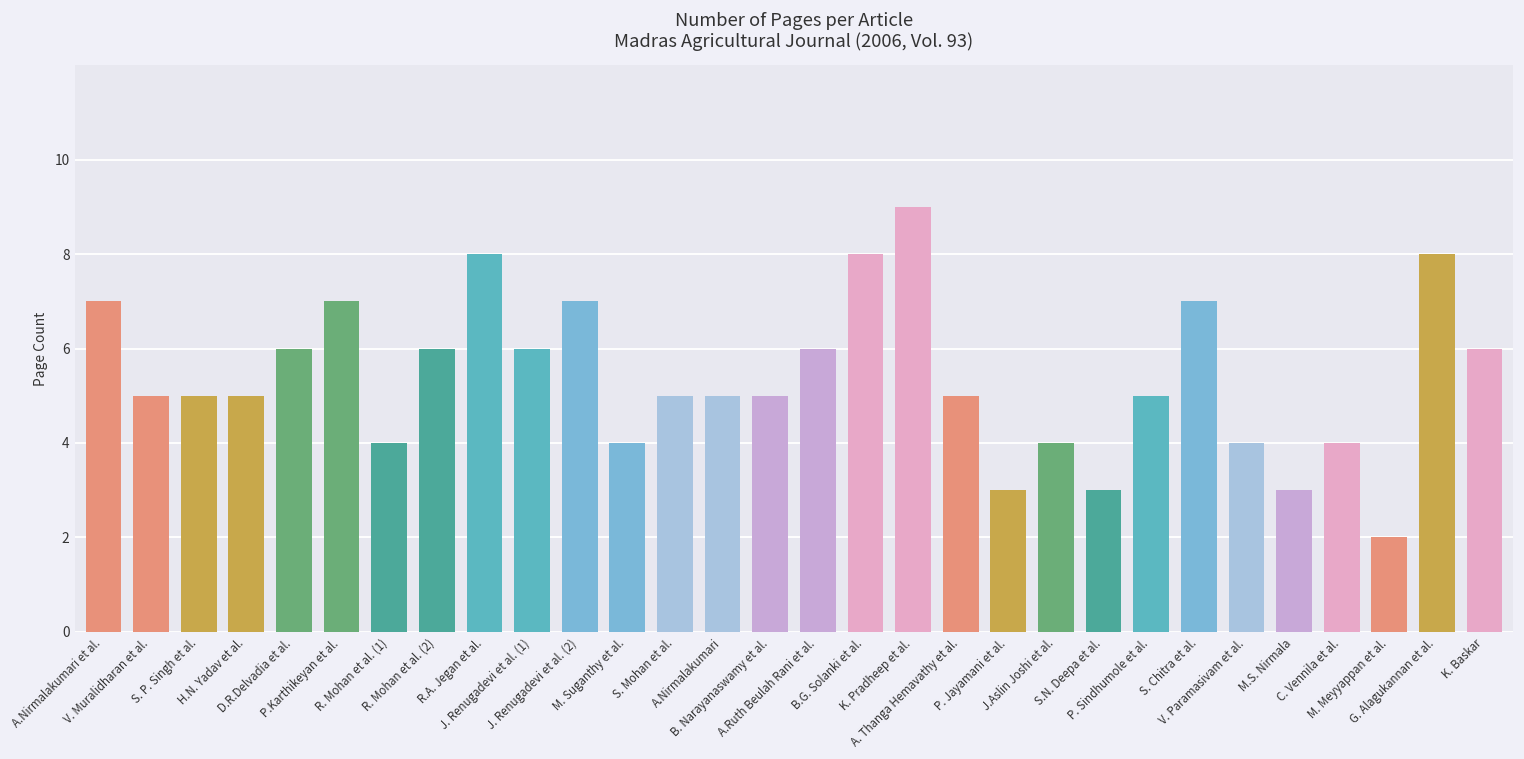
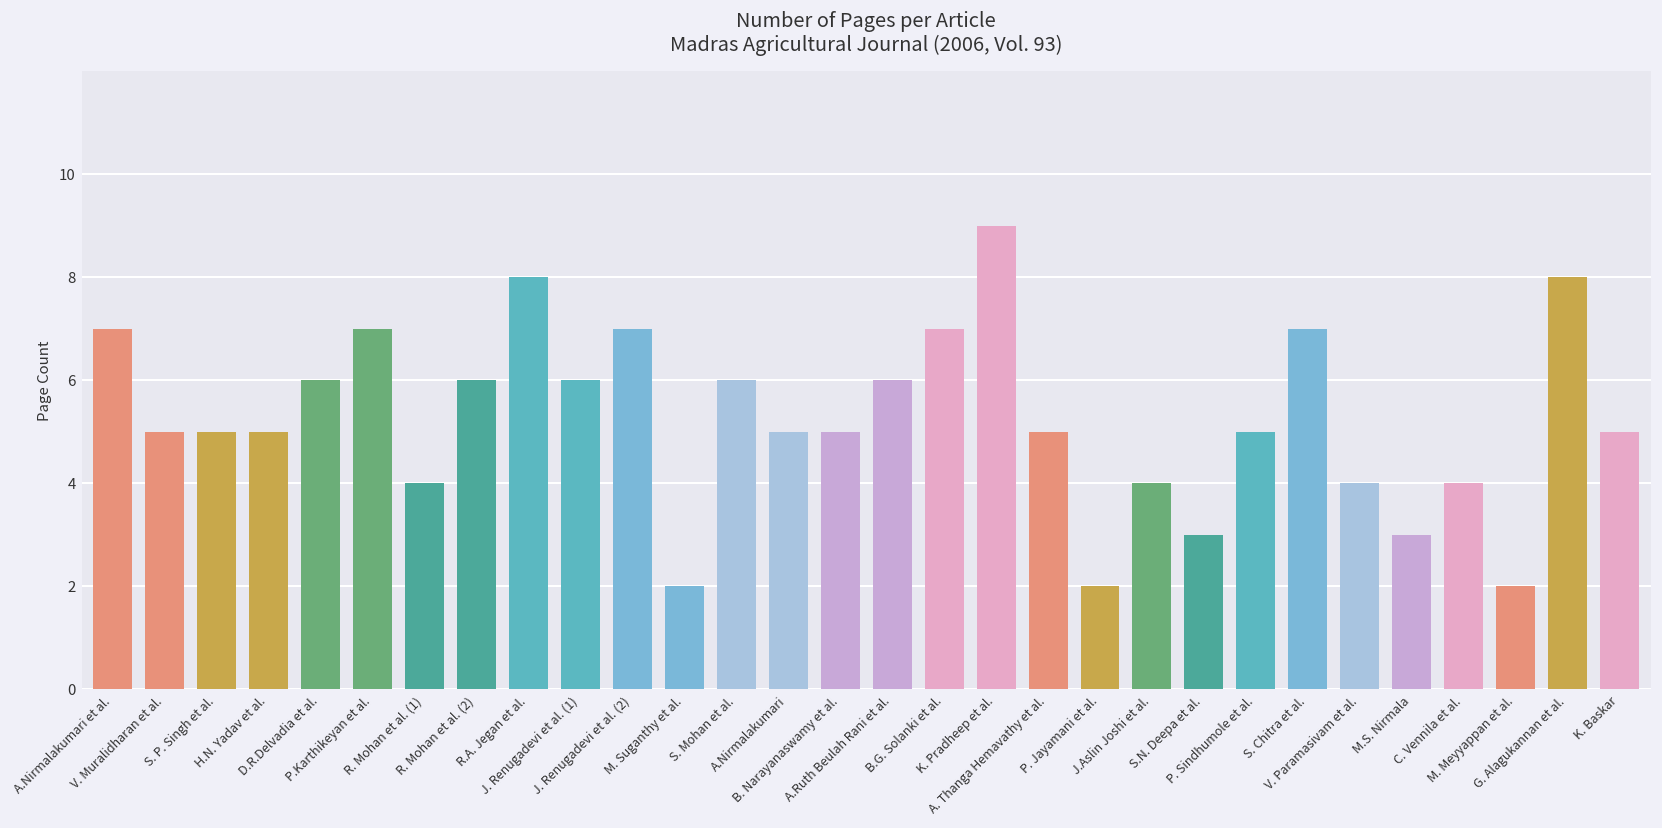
M. Suganthy et al.: 4 -> 2
S. Mohan et al.: 5 -> 6
B.G. Solanki et al.: 8 -> 7
P. Jayamani et al.: 3 -> 2
K. Baskar: 6 -> 5
